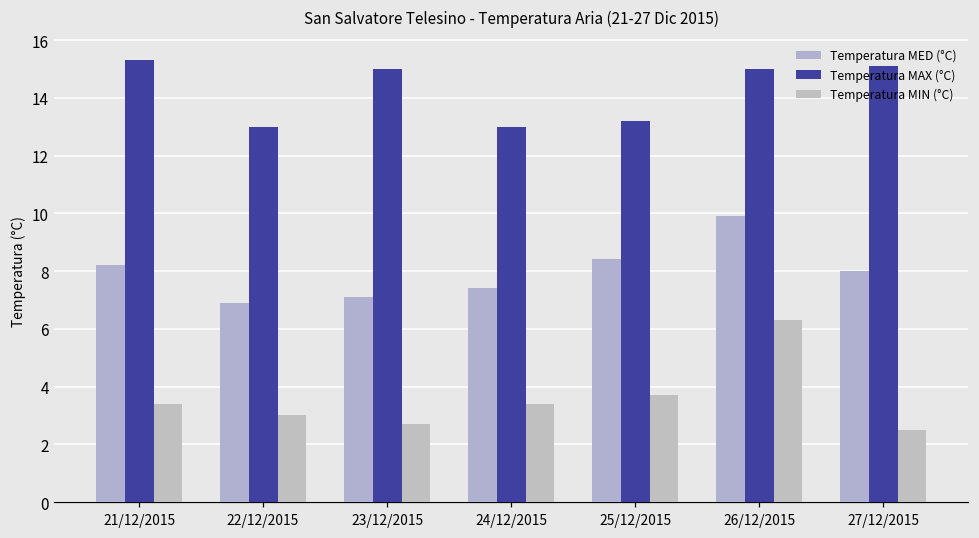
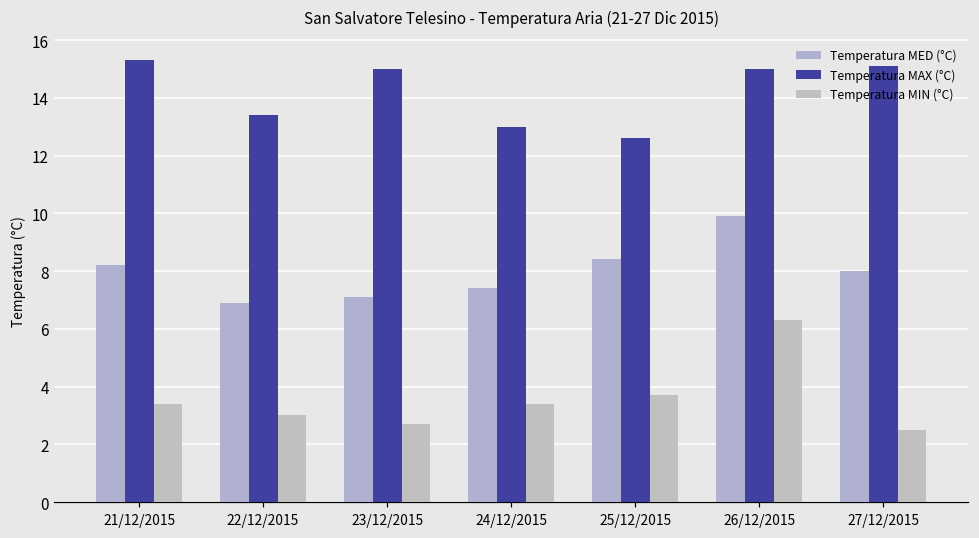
Temperatura MAX (°C), 22/12/2015: 13.0 -> 13.4
Temperatura MAX (°C), 25/12/2015: 13.2 -> 12.6
